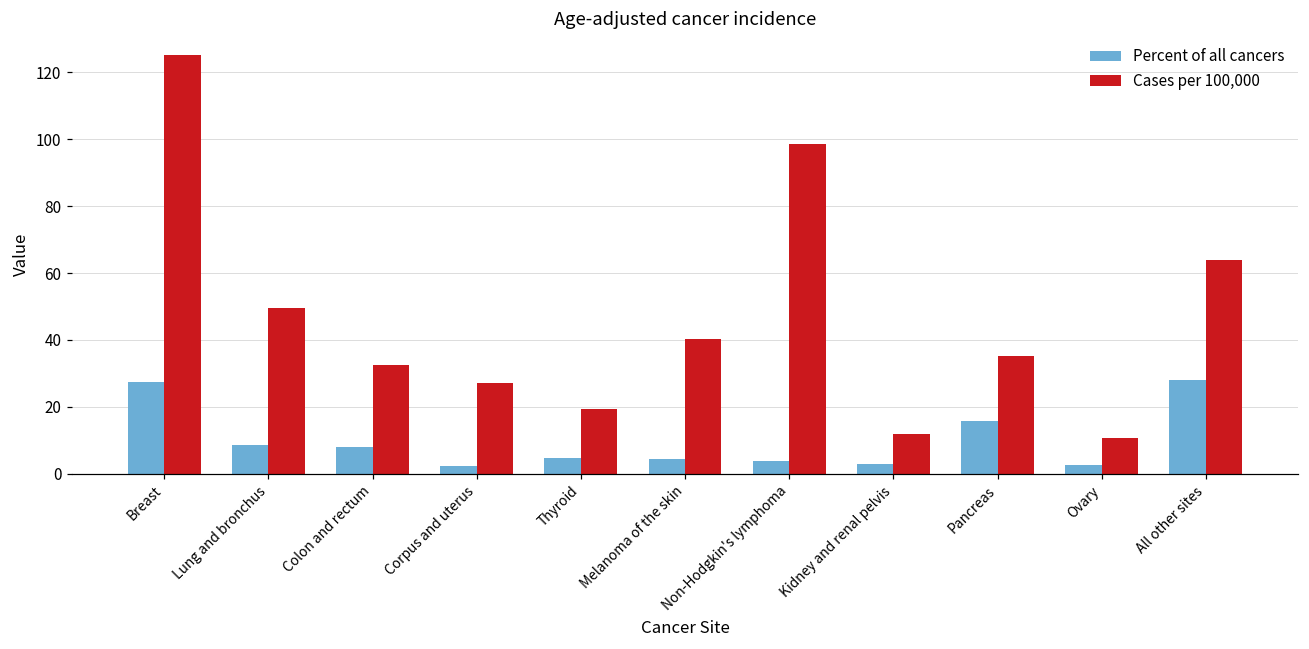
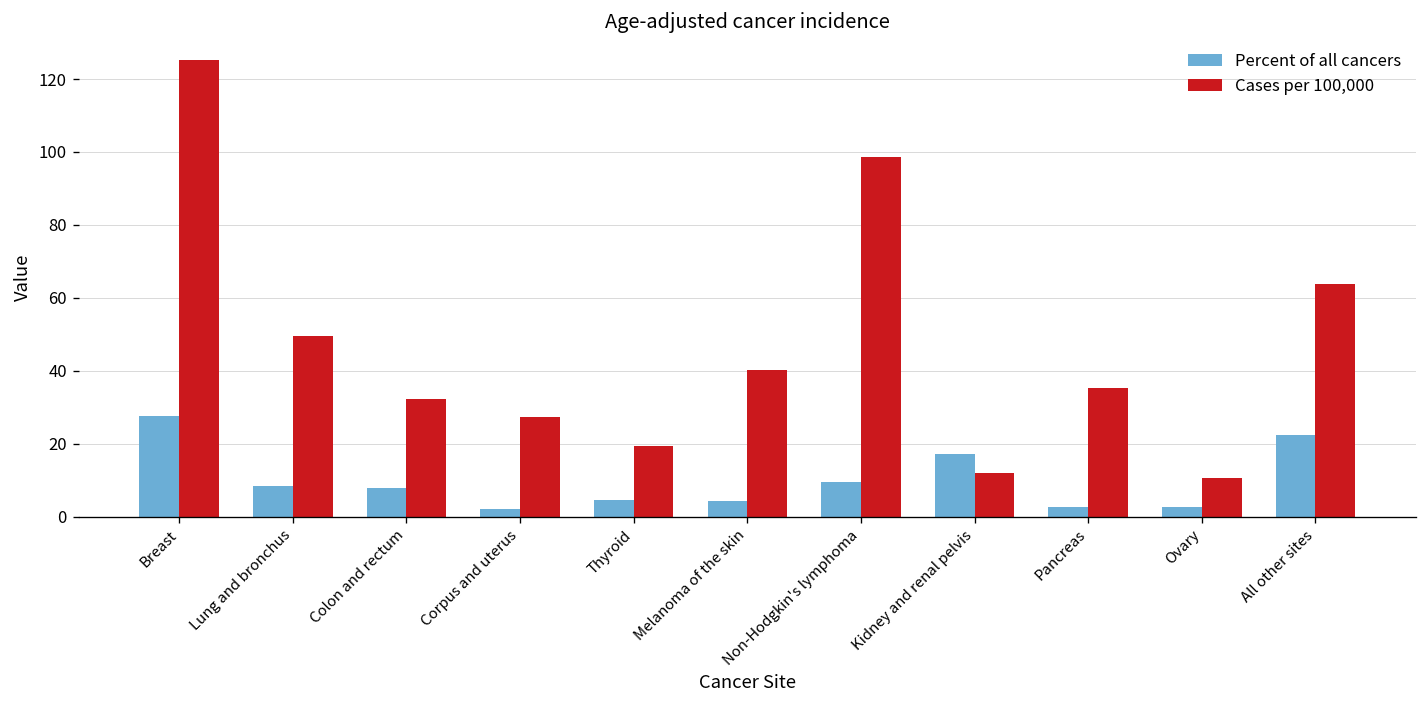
Percent of all cancers, Non-Hodgkin's lymphoma: 4 -> 9
Percent of all cancers, Kidney and renal pelvis: 3 -> 17
Percent of all cancers, Pancreas: 16 -> 3
Percent of all cancers, All other sites: 28 -> 22
